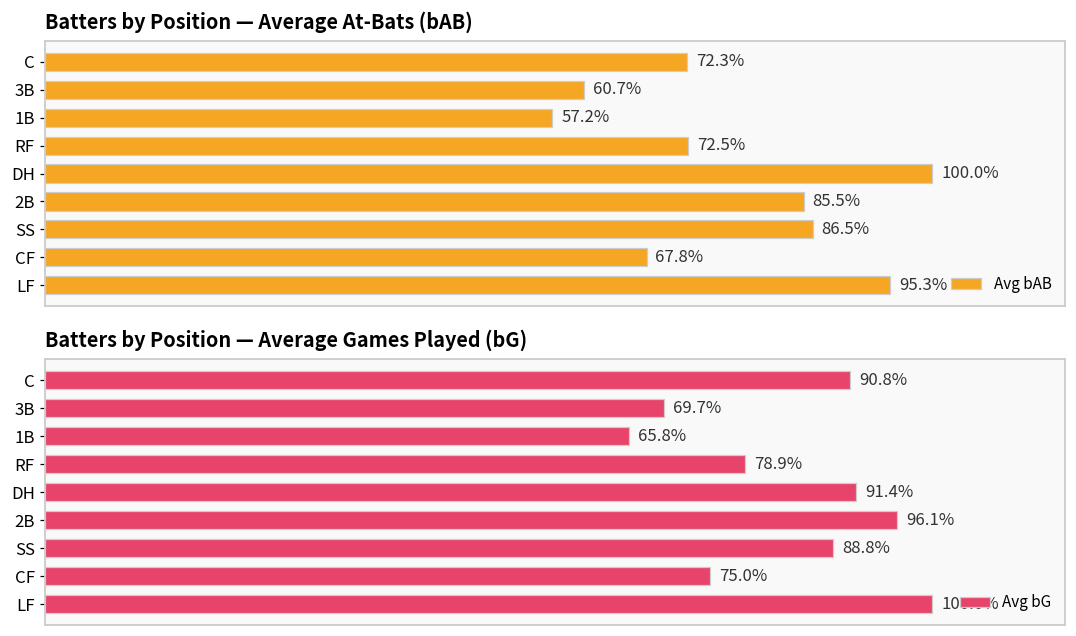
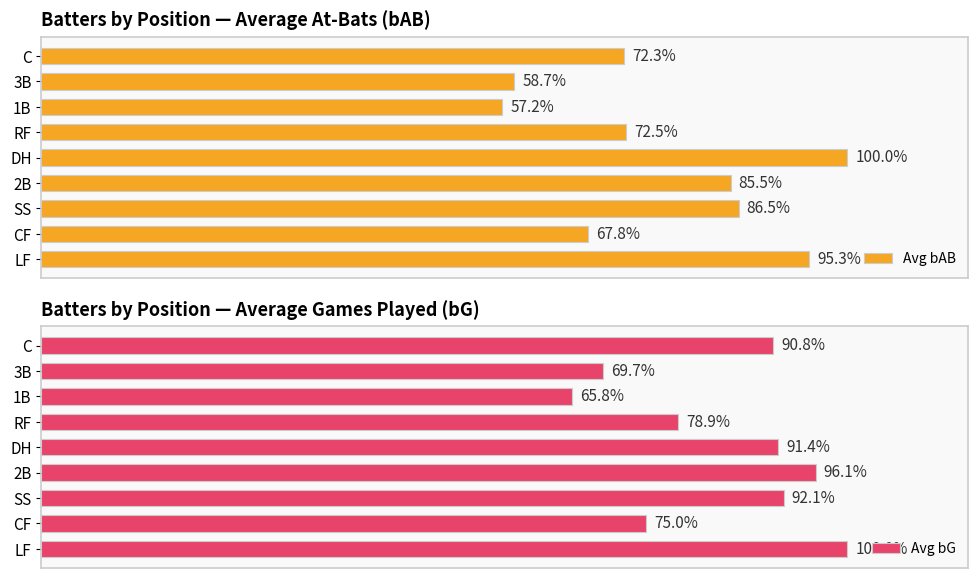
Batters by Position — Average At-Bats (bAB), 3B: 60.7% -> 58.7%
Batters by Position — Average Games Played (bG), SS: 88.8% -> 92.1%
